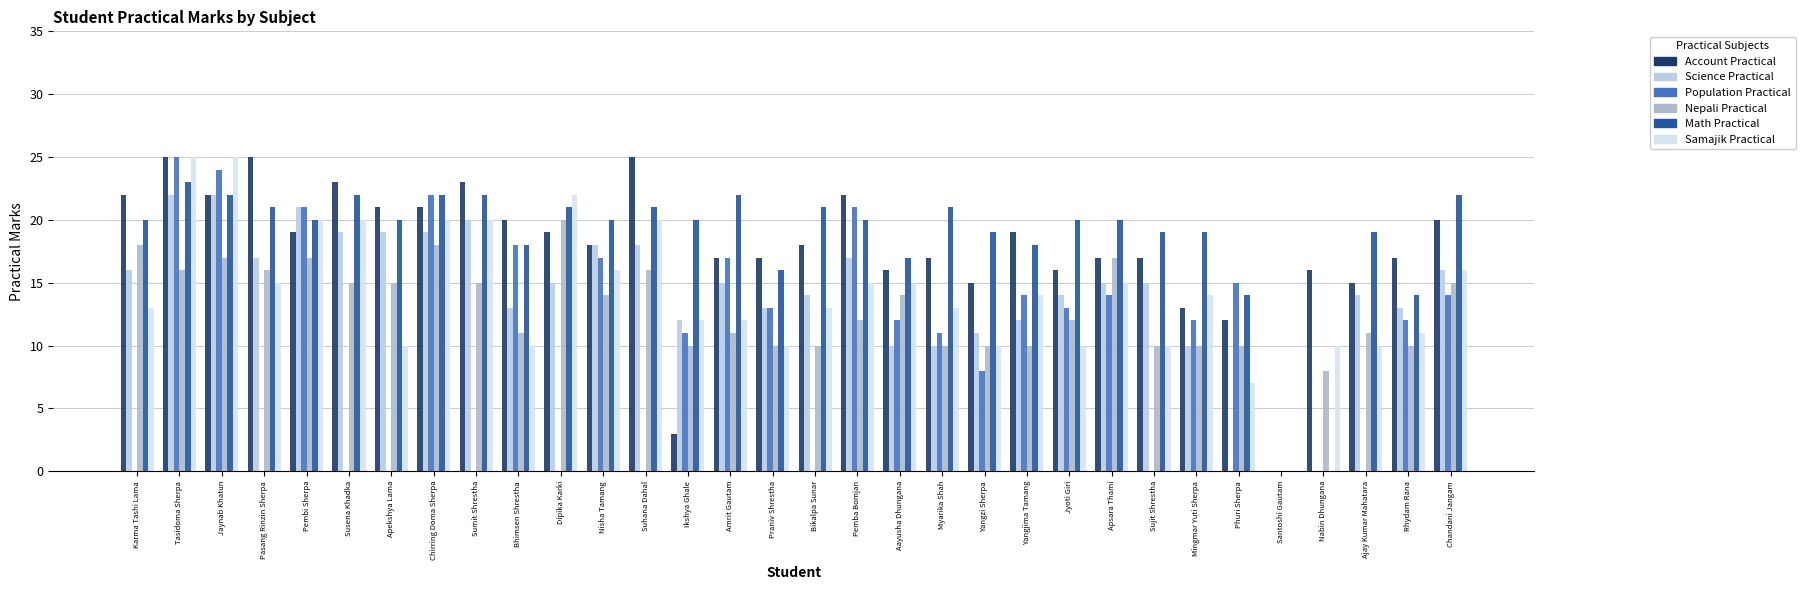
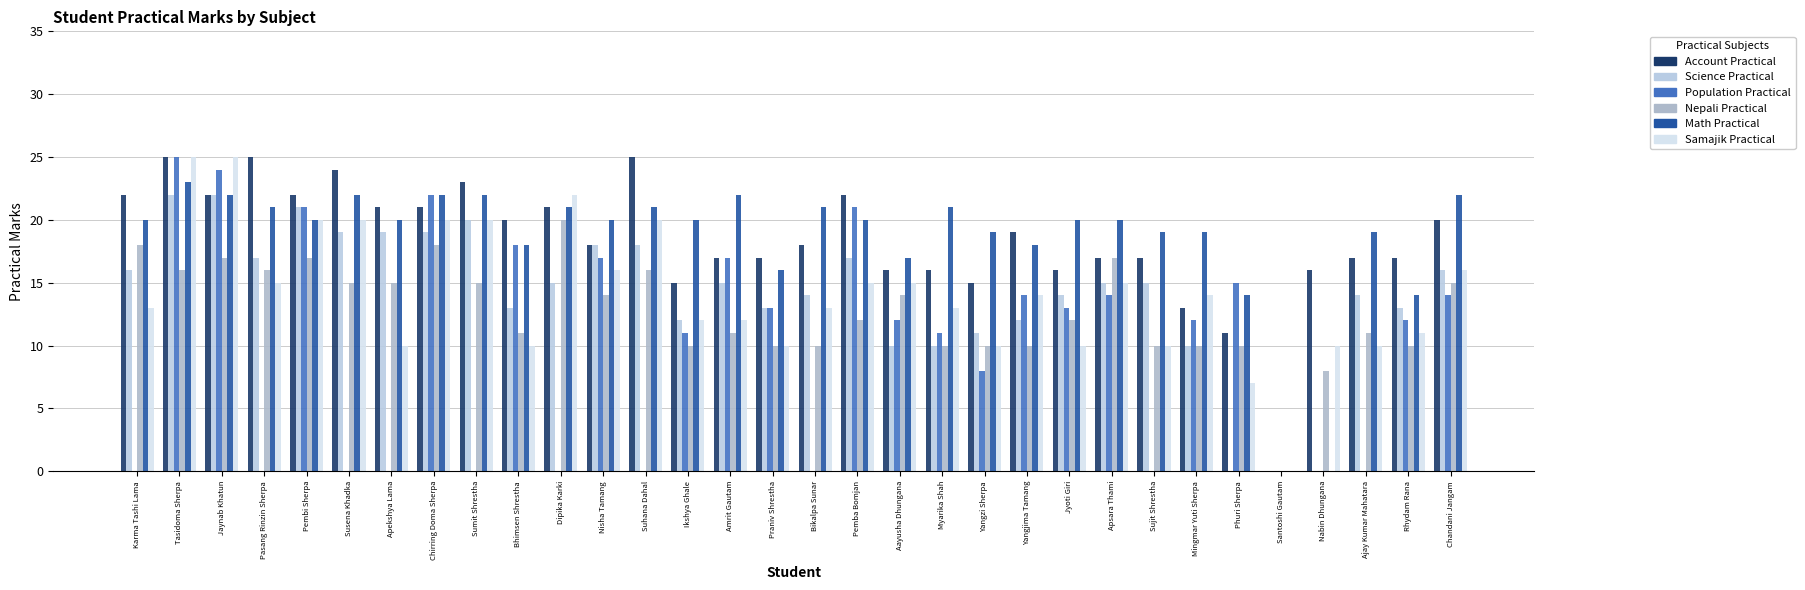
Account Practical, Pembi Sherpa: 19 -> 22
Account Practical, Susena Khadka: 23 -> 24
Account Practical, Dipika Karki: 19 -> 21
Account Practical, Ikshya Ghale: 3 -> 15
Account Practical, Myarika Shah: 17 -> 16
Account Practical, Phuri Sherpa: 12 -> 11
Account Practical, Ajay Kumar Mahatara: 15 -> 17
